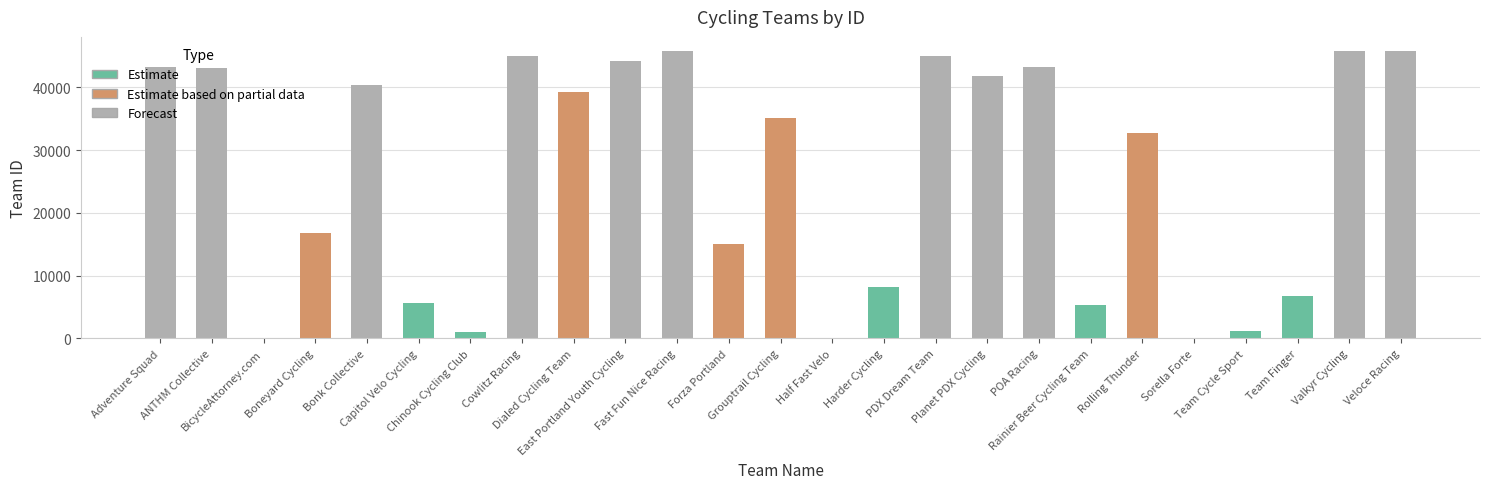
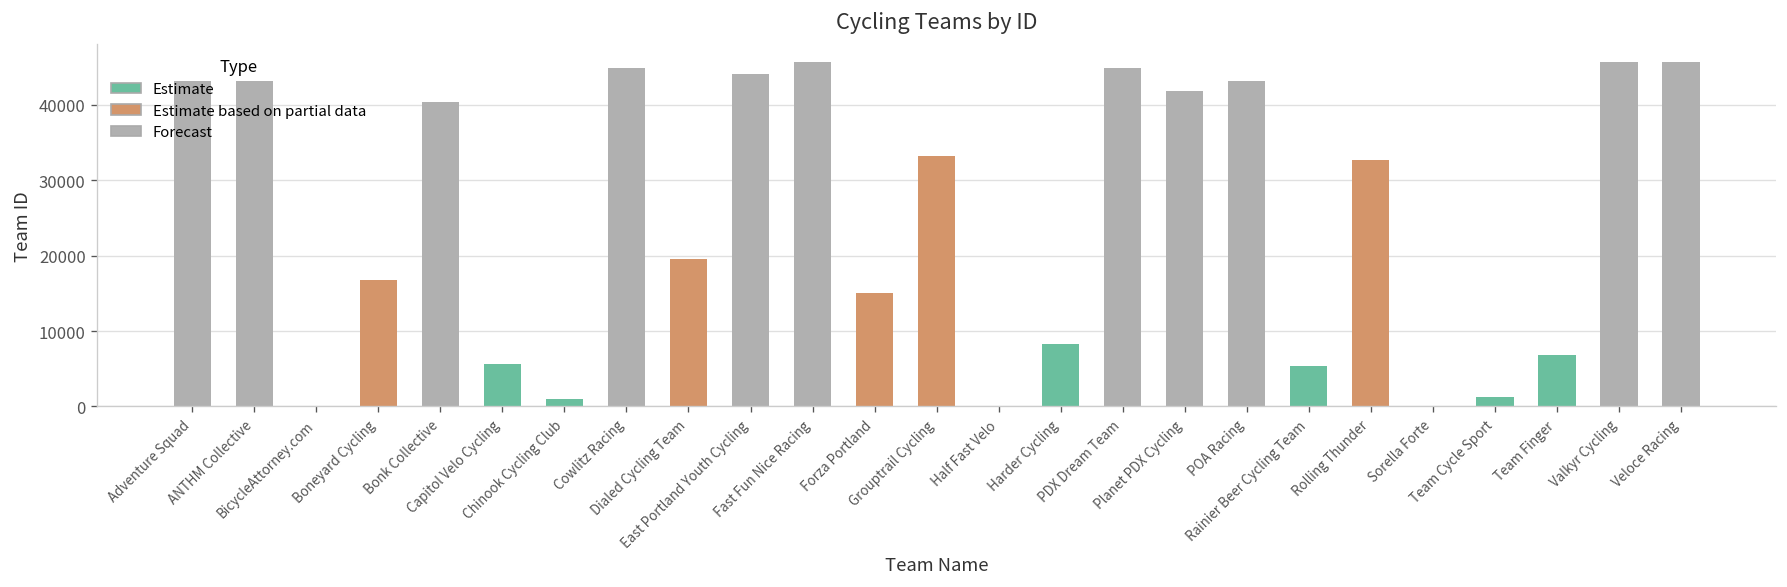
Estimate based on partial data, Dialed Cycling Team: 39000 -> 20000
Estimate based on partial data, Grouptrail Cycling: 35000 -> 33000
